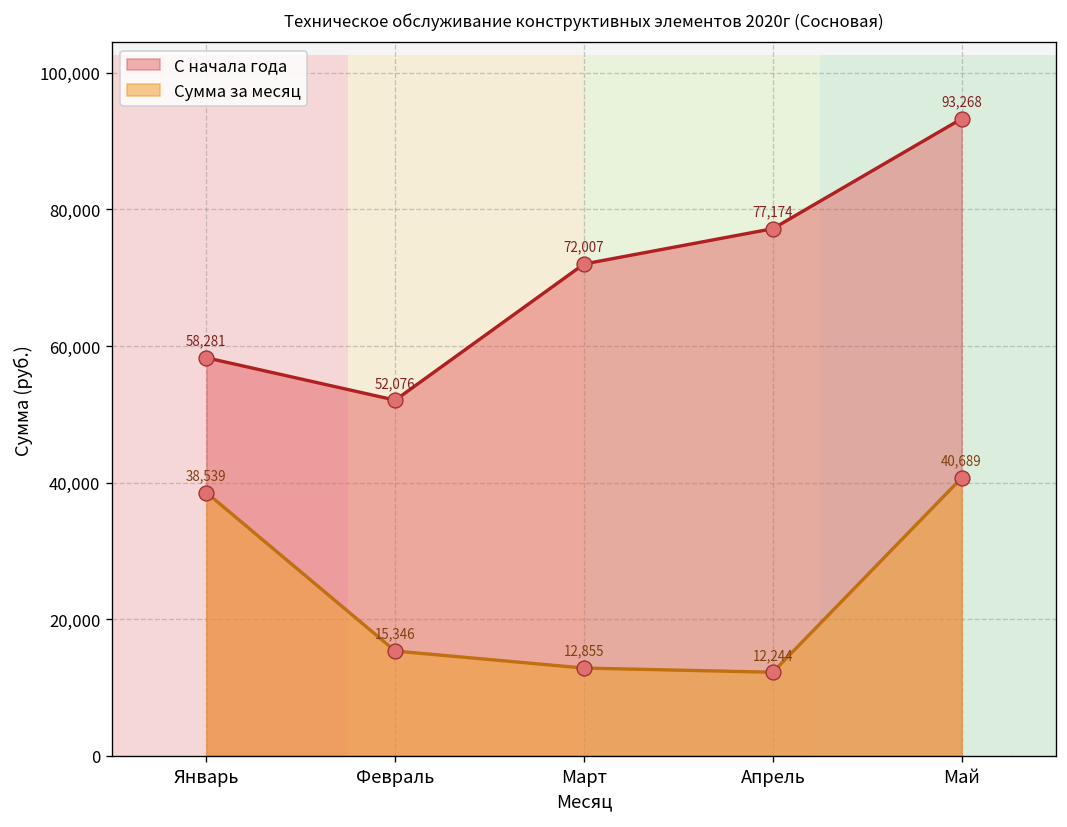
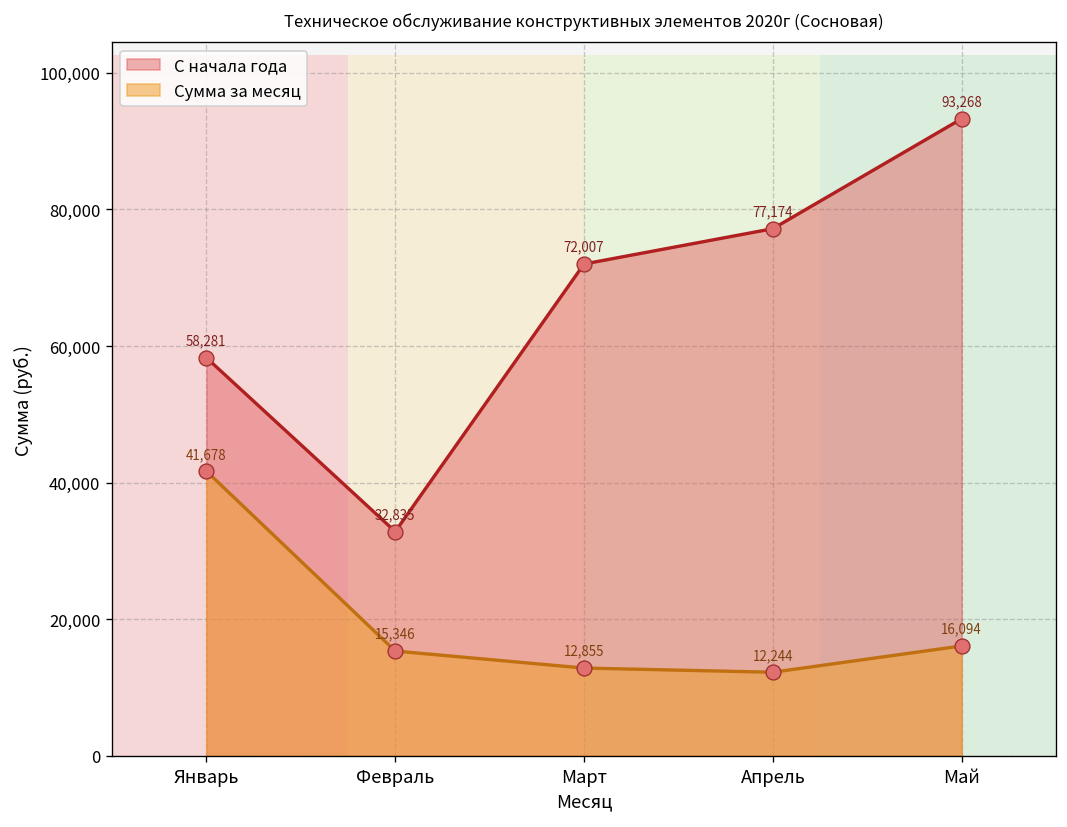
Сумма за месяц, Январь: 38,539 -> 41,678
С начала года, Февраль: 52,076 -> 32,835
Сумма за месяц, Май: 40,689 -> 16,094
